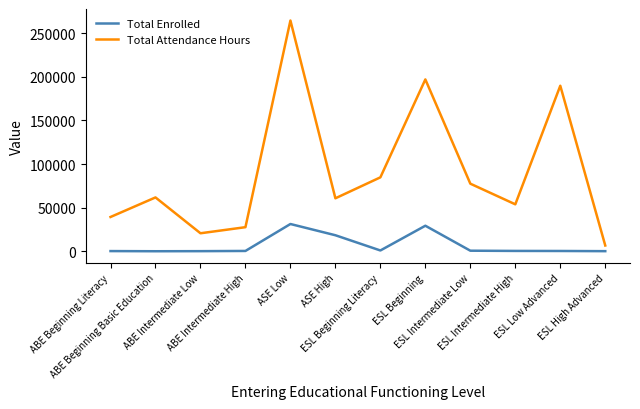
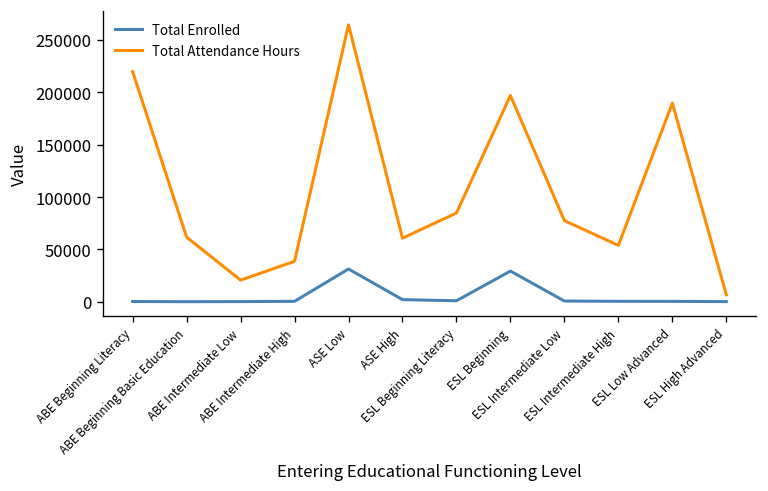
Total Attendance Hours, ABE Beginning Literacy: 40000 -> 220000
Total Attendance Hours, ABE Intermediate High: 30000 -> 40000
Total Enrolled, ASE High: 20000 -> 0
